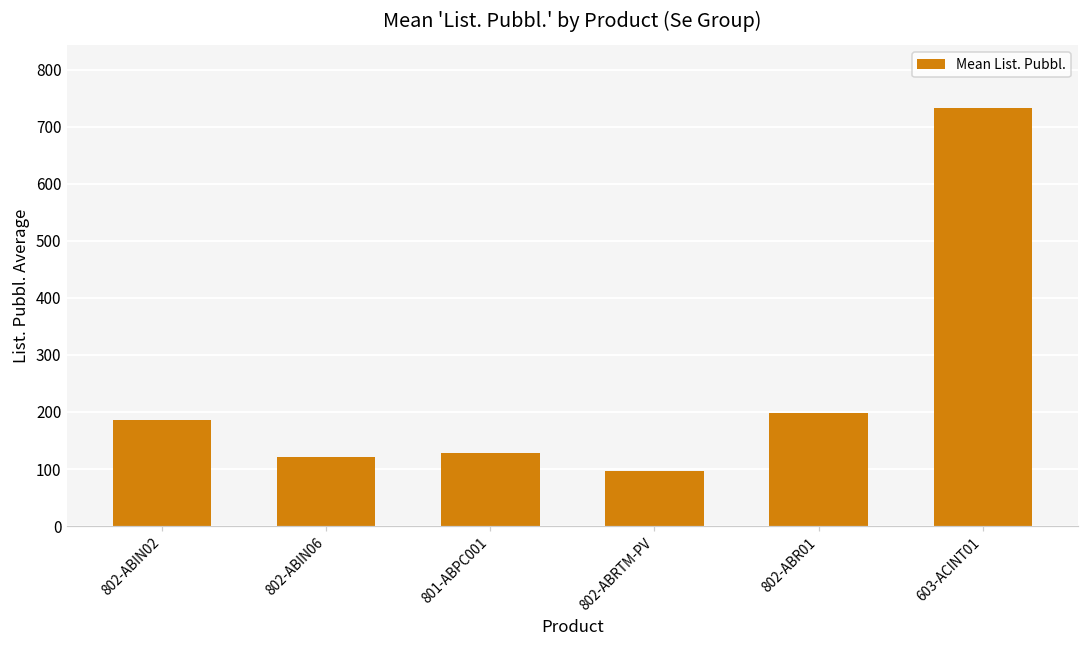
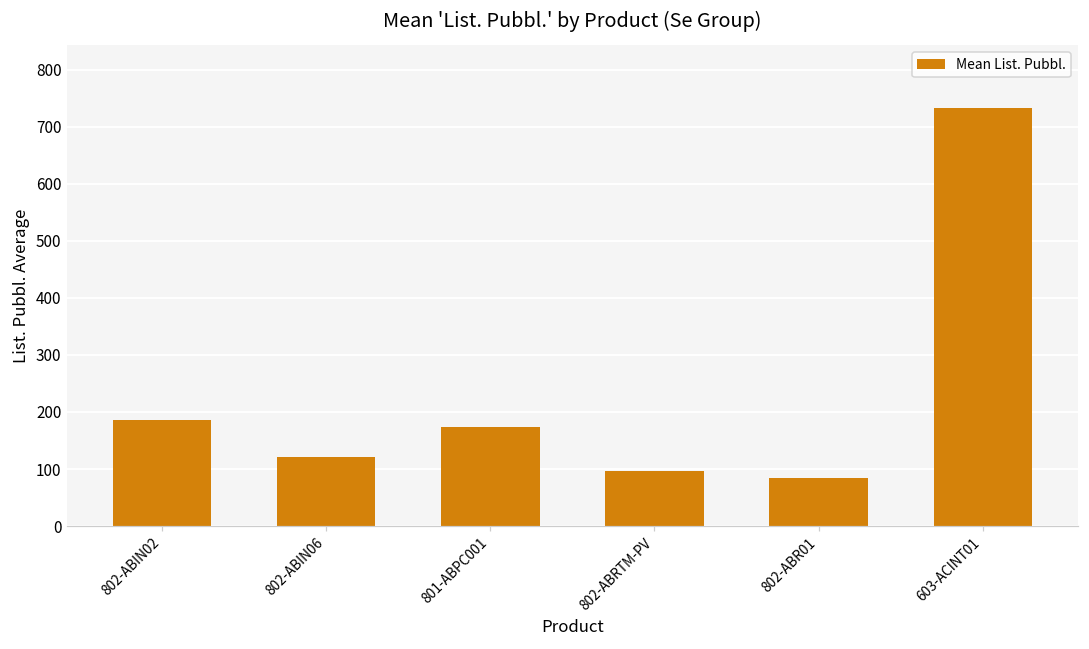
801-ABPC001: 130 -> 170
802-ABR01: 200 -> 80
